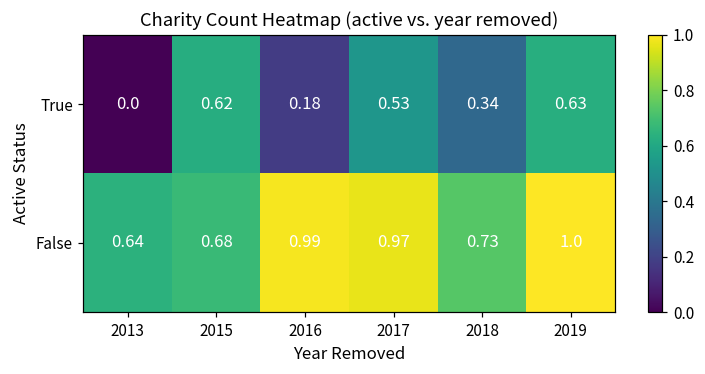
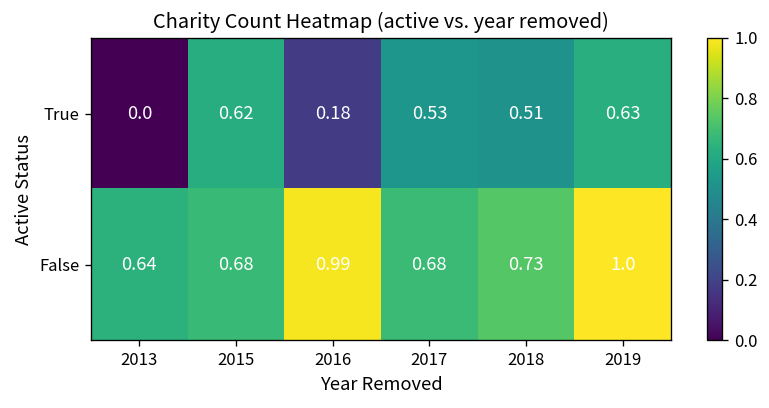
True, 2018: 0.34 -> 0.51
False, 2017: 0.97 -> 0.68
